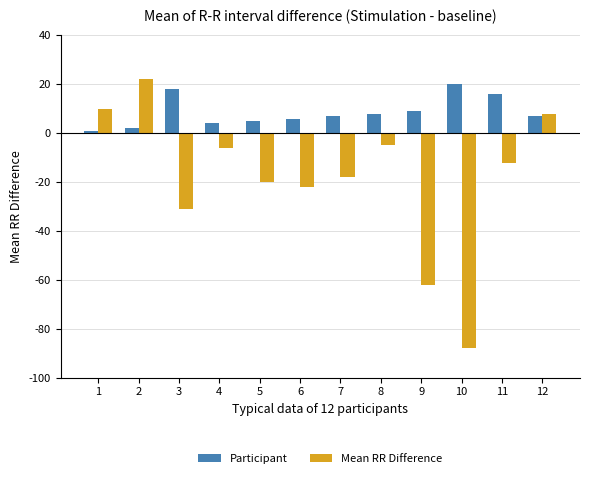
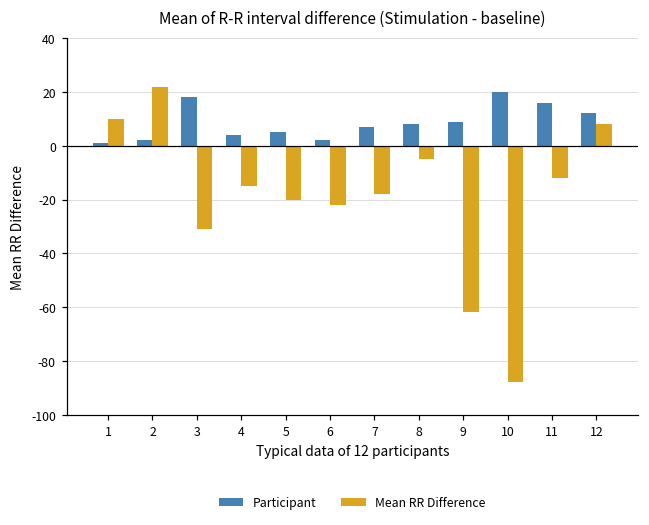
Mean RR Difference, 4: -6 -> -15
Participant, 6: 6 -> 2
Participant, 12: 7 -> 12
